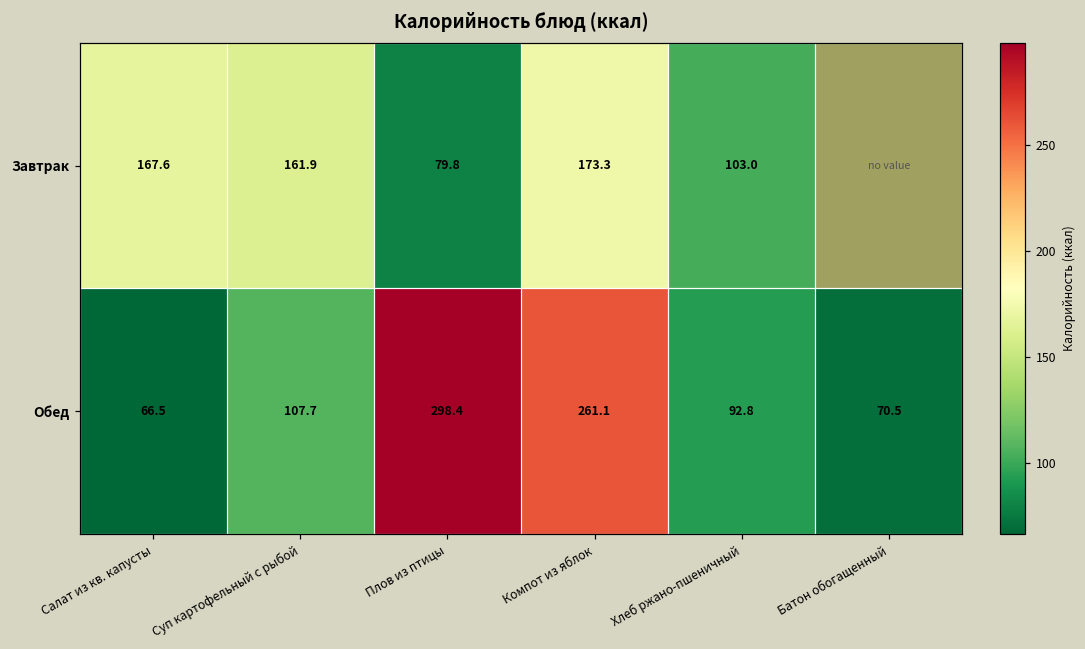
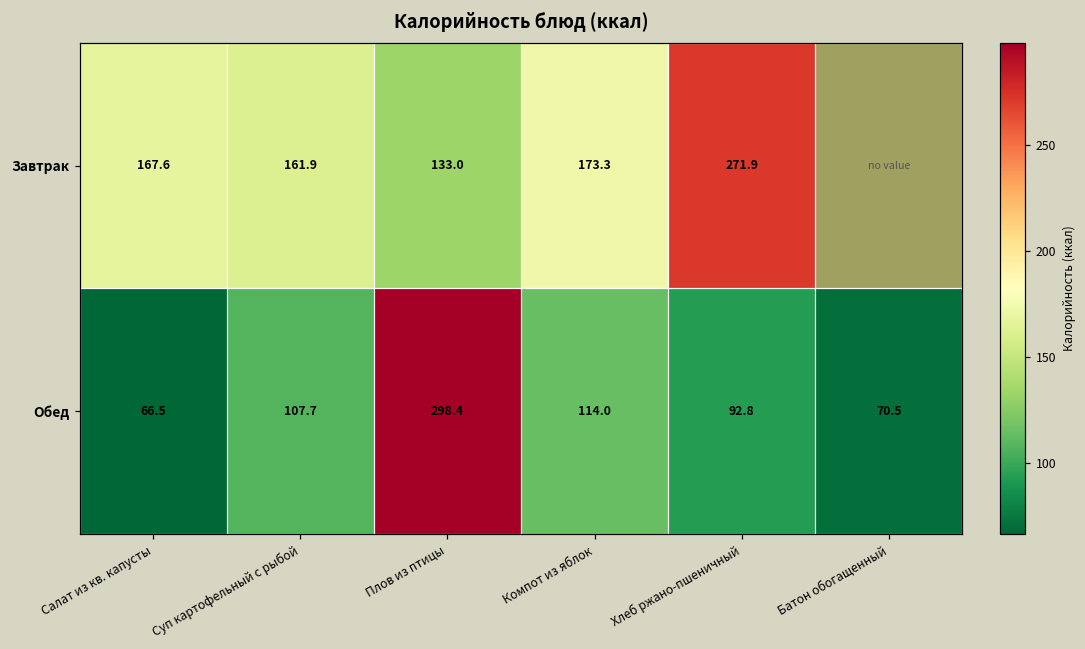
Завтрак, Плов из птицы: 79.8 -> 133.0
Завтрак, Хлеб ржано-пшеничный: 103.0 -> 271.9
Обед, Компот из яблок: 261.1 -> 114.0
